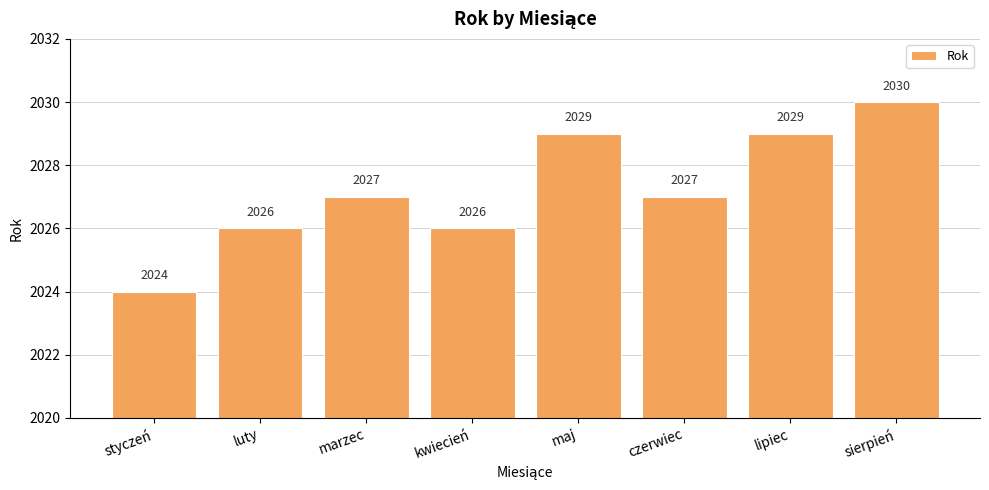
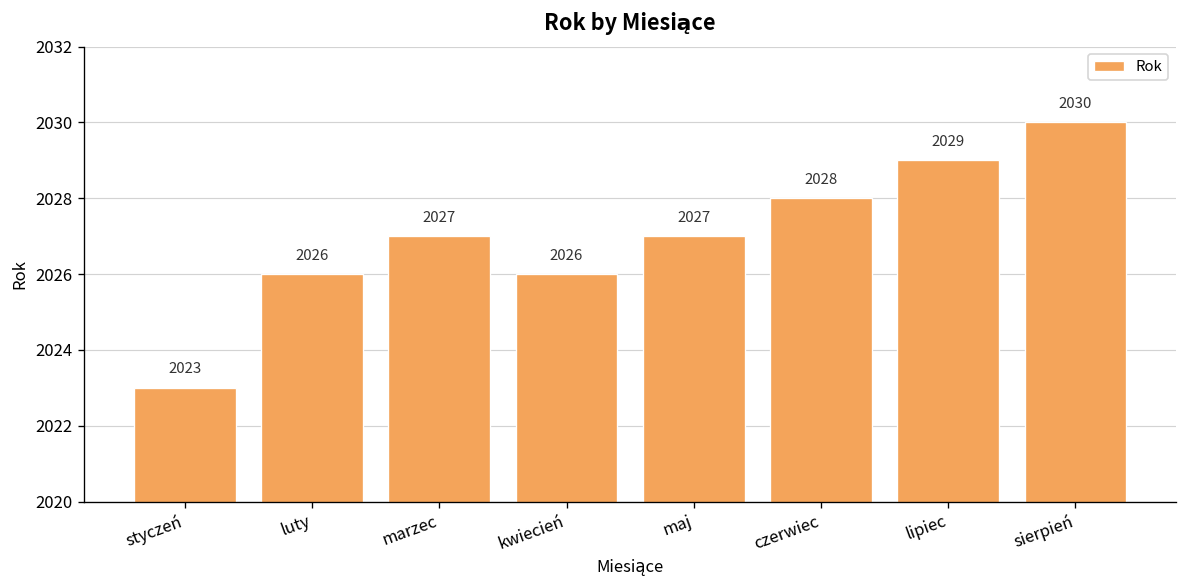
styczeń: 2024 -> 2023
maj: 2029 -> 2027
czerwiec: 2027 -> 2028
